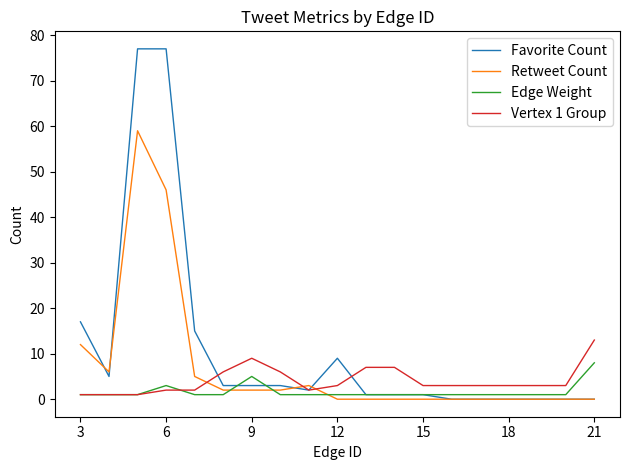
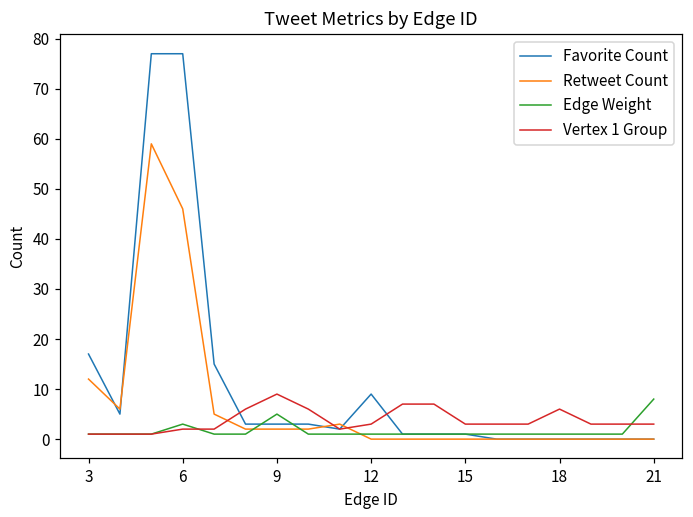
Vertex 1 Group, 18: 3 -> 6
Vertex 1 Group, 21: 13 -> 3
